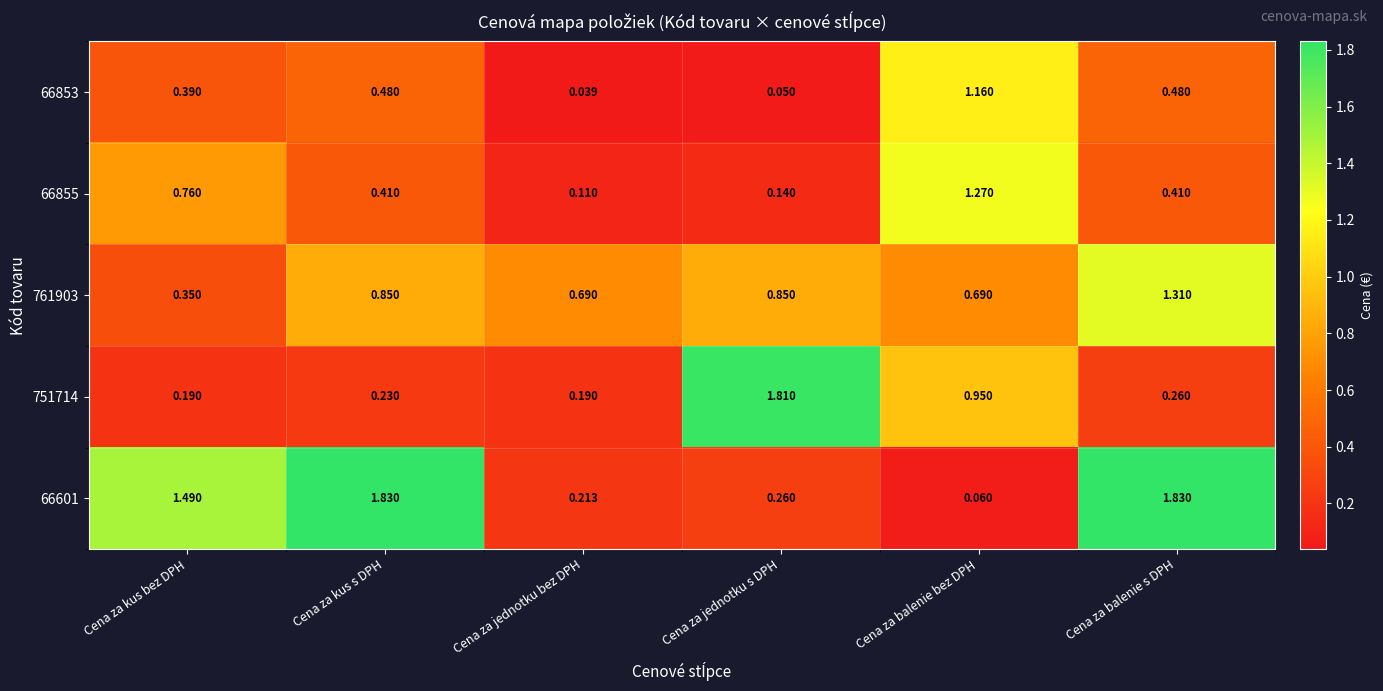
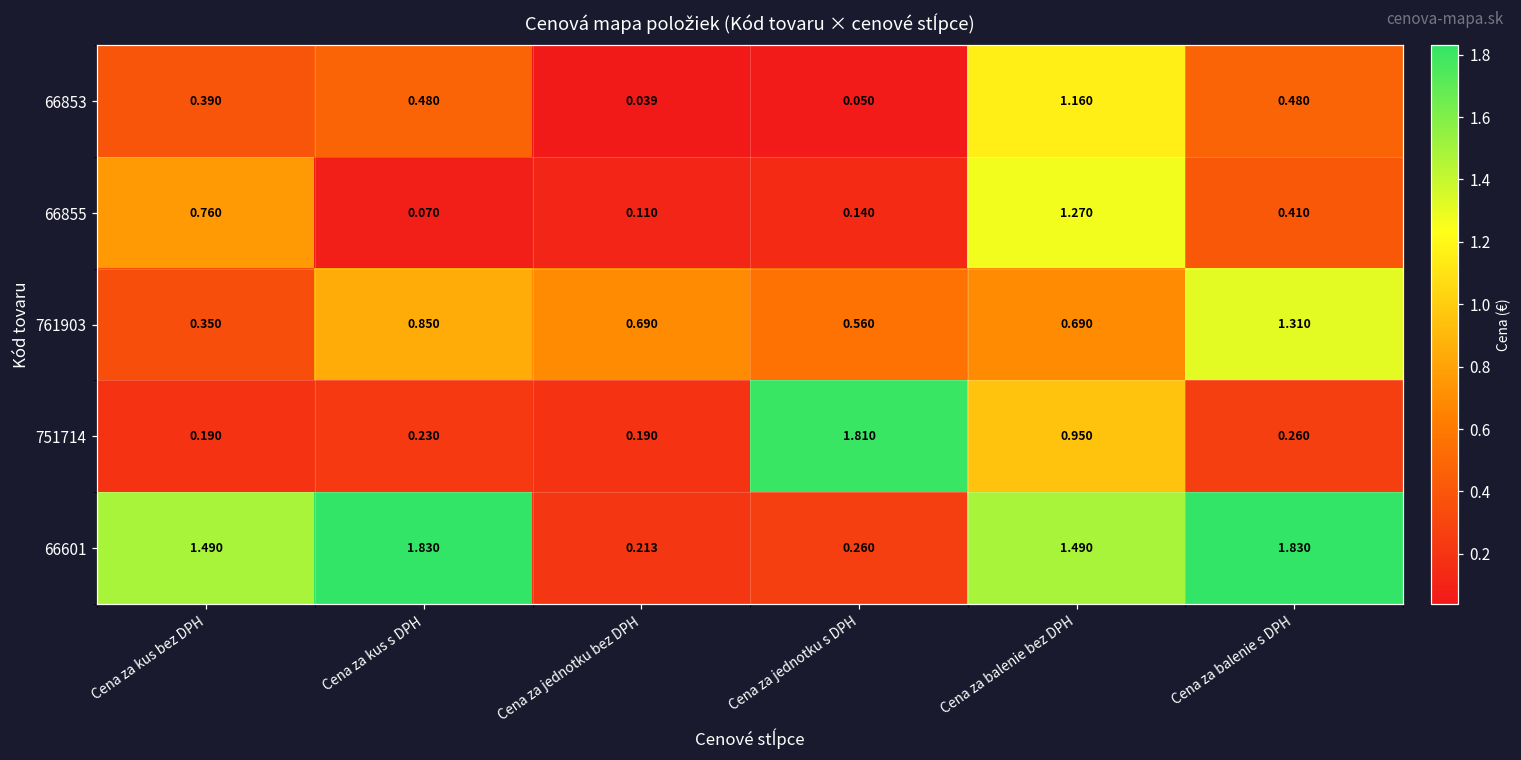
66855, Cena za kus s DPH: 0.410 -> 0.070
761903, Cena za jednotku s DPH: 0.850 -> 0.560
66601, Cena za balenie bez DPH: 0.060 -> 1.490
